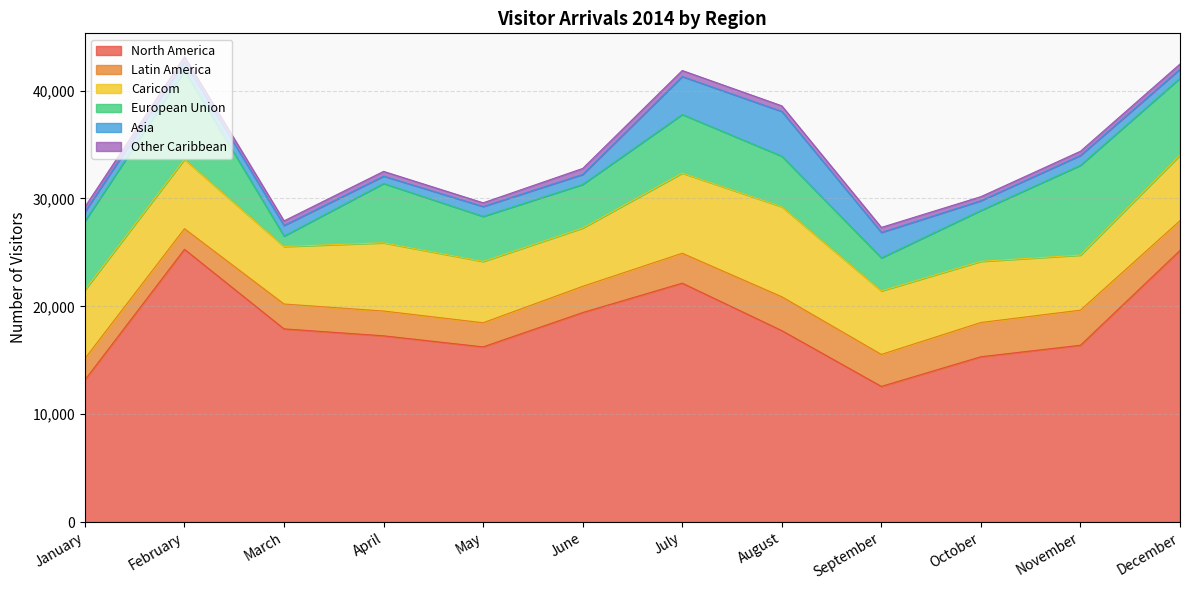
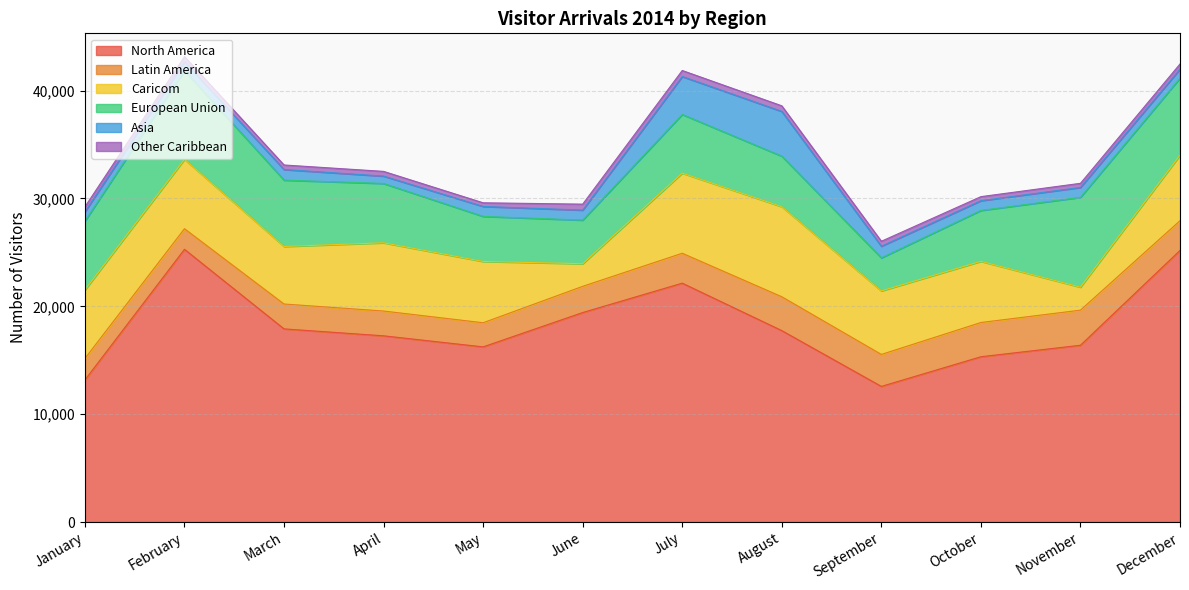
European Union, March: 1,000 -> 6,200
Caricom, June: 5,400 -> 2,100
Asia, September: 2,400 -> 1,100
Caricom, November: 5,100 -> 2,100
